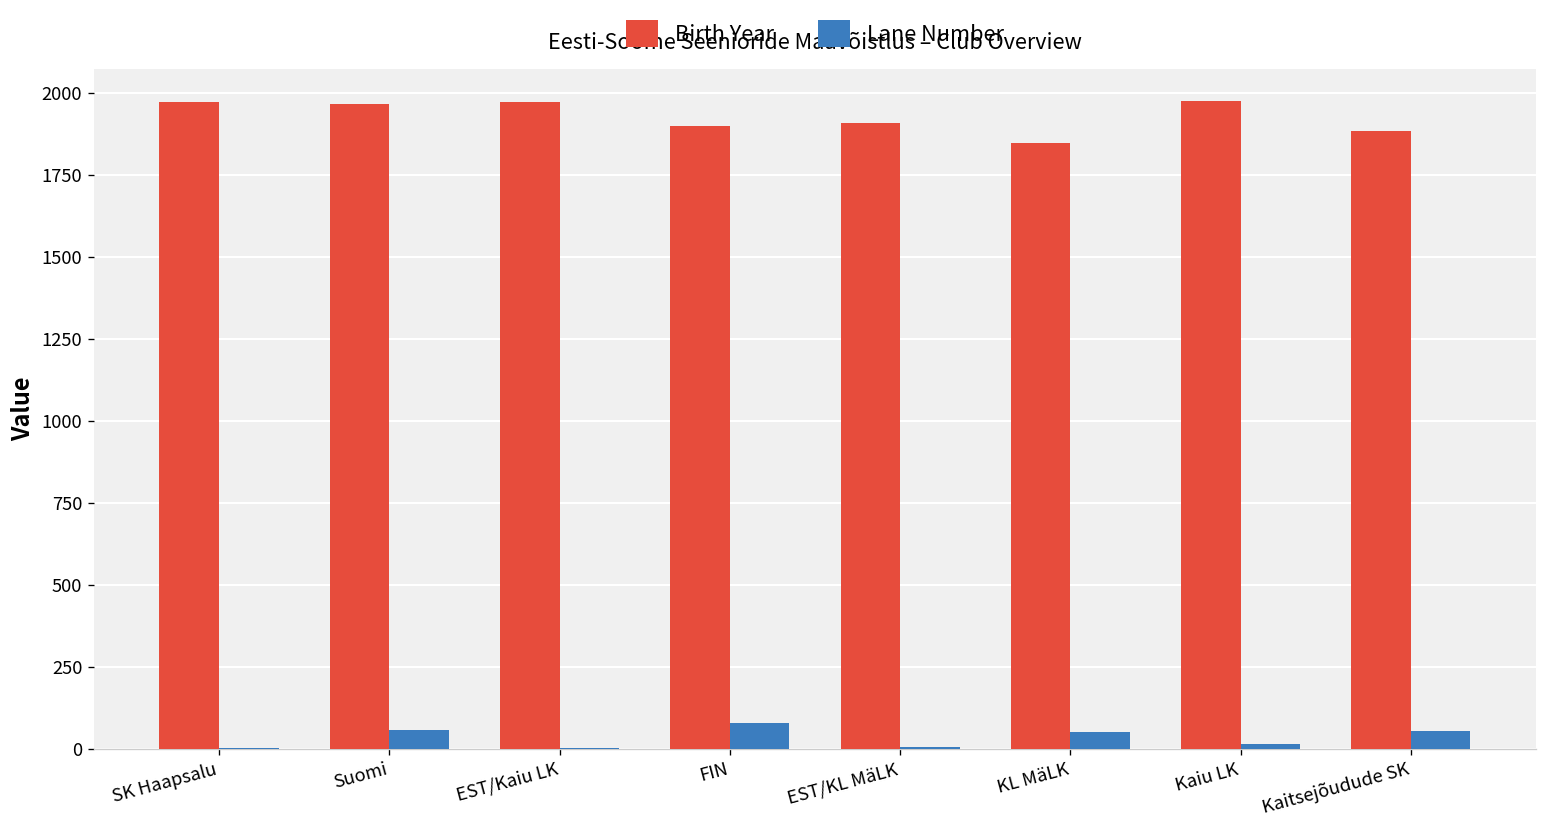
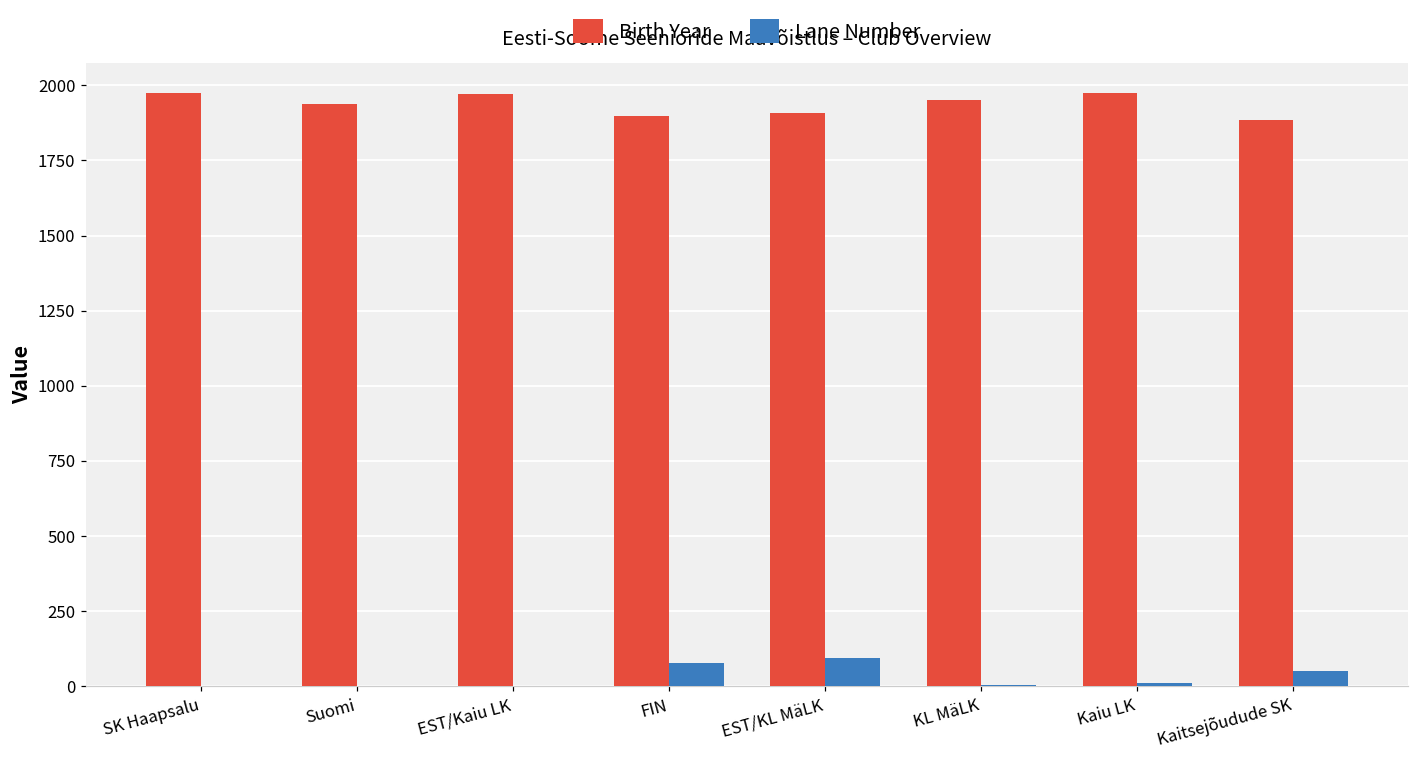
Birth Year, Suomi: 1970 -> 1940
Lane Number, Suomi: 60 -> 0
Lane Number, EST/KL MäLK: 10 -> 100
Birth Year, KL MäLK: 1850 -> 1950
Lane Number, KL MäLK: 50 -> 10
